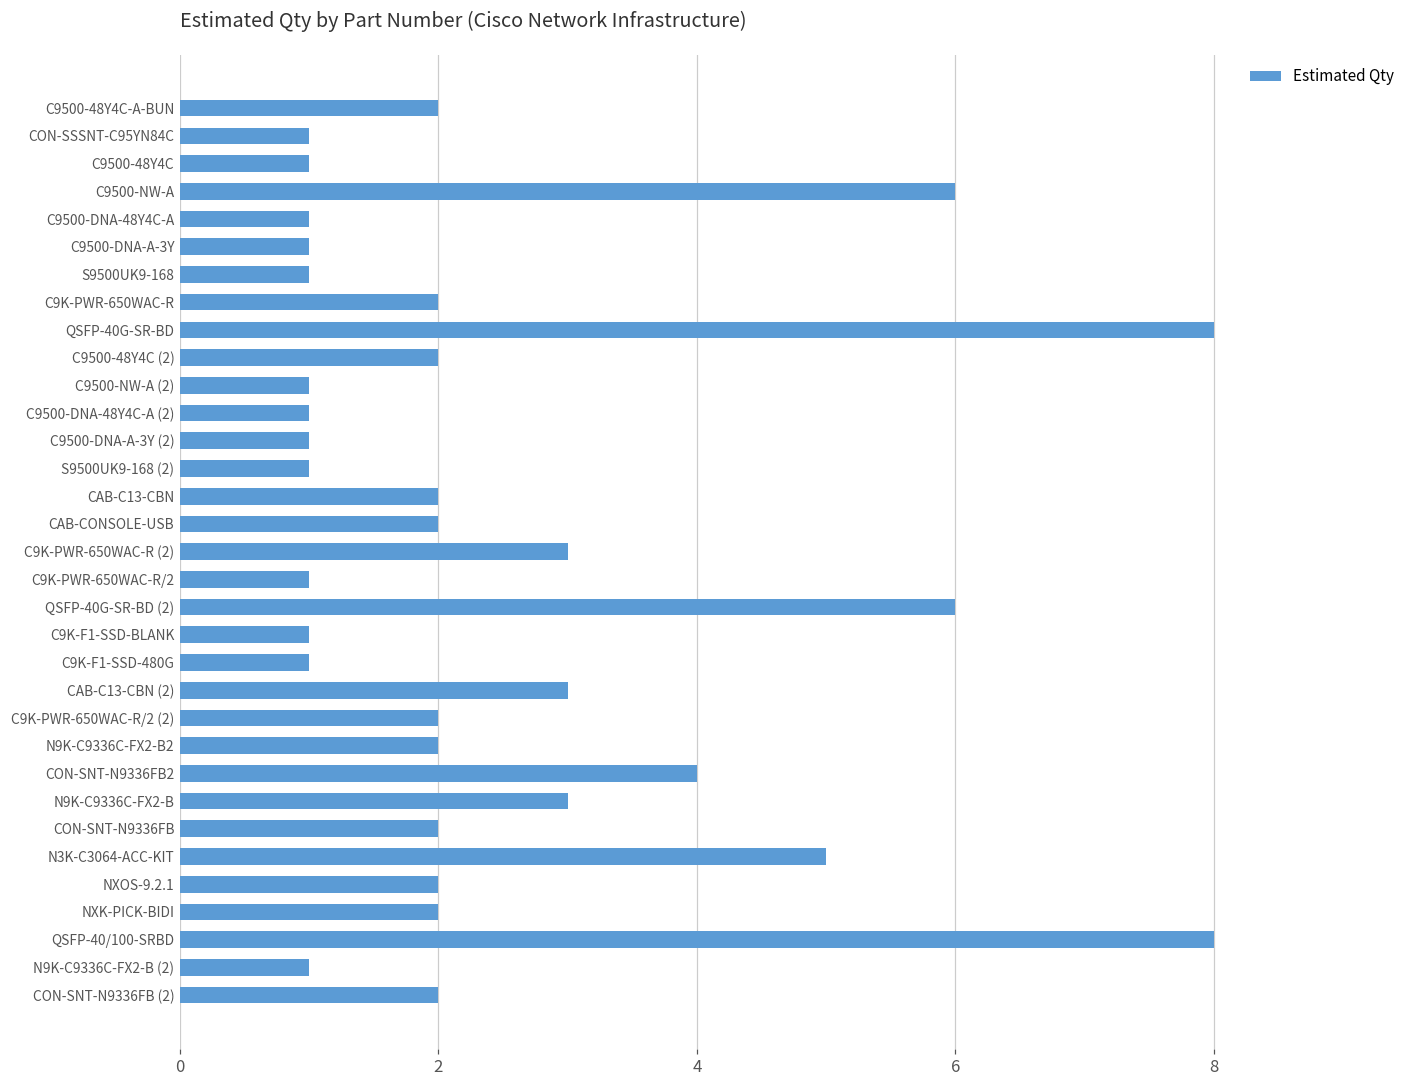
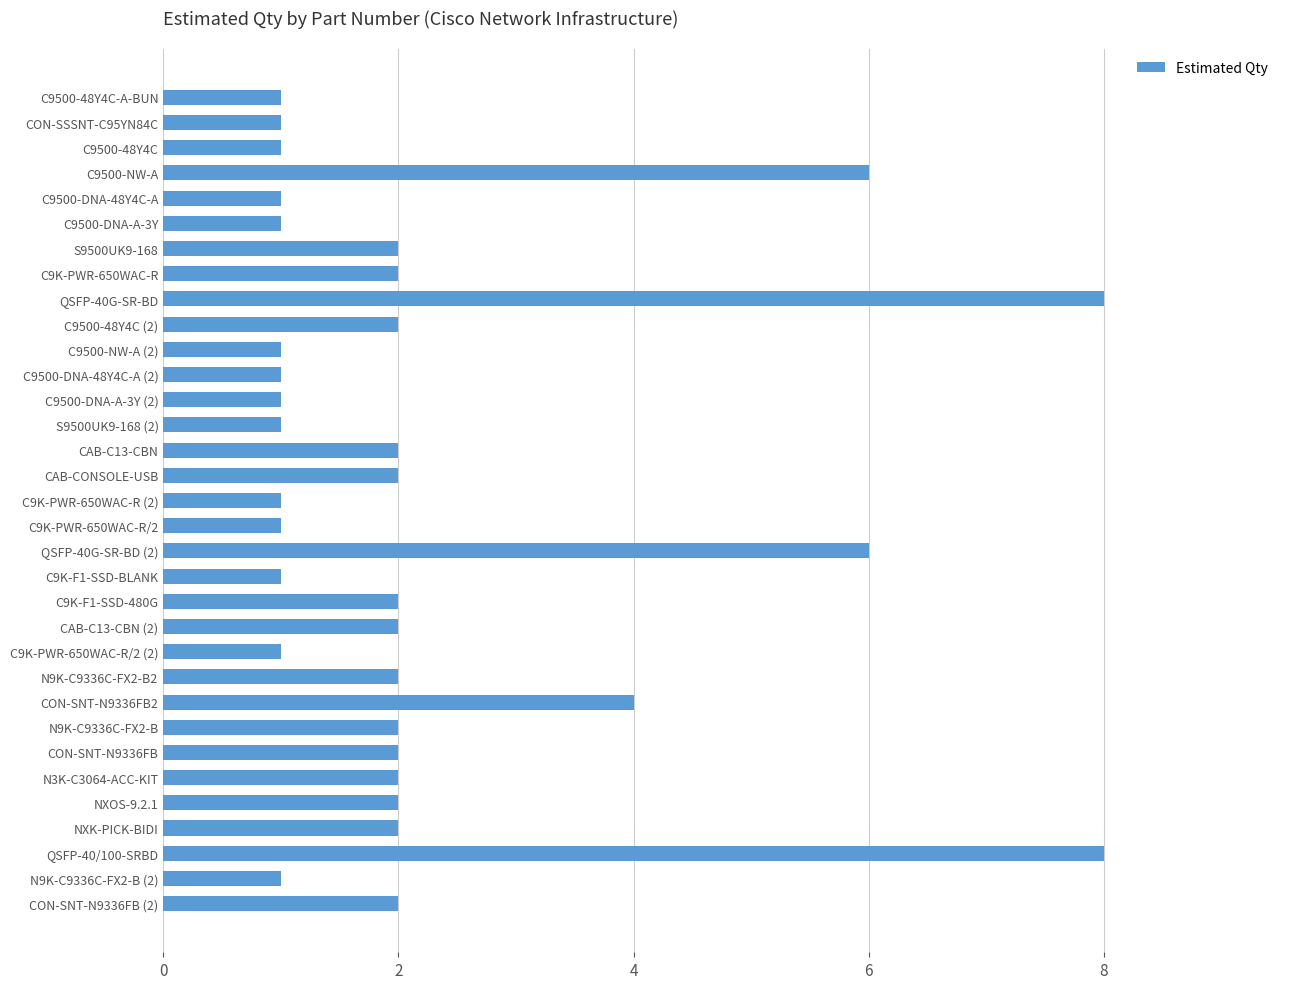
C9500-48Y4C-A-BUN: 2 -> 1
S9500UK9-168: 1 -> 2
C9K-PWR-650WAC-R (2): 3 -> 1
C9K-F1-SSD-480G: 1 -> 2
CAB-C13-CBN (2): 3 -> 2
C9K-PWR-650WAC-R/2 (2): 2 -> 1
N9K-C9336C-FX2-B: 3 -> 2
N3K-C3064-ACC-KIT: 5 -> 2
